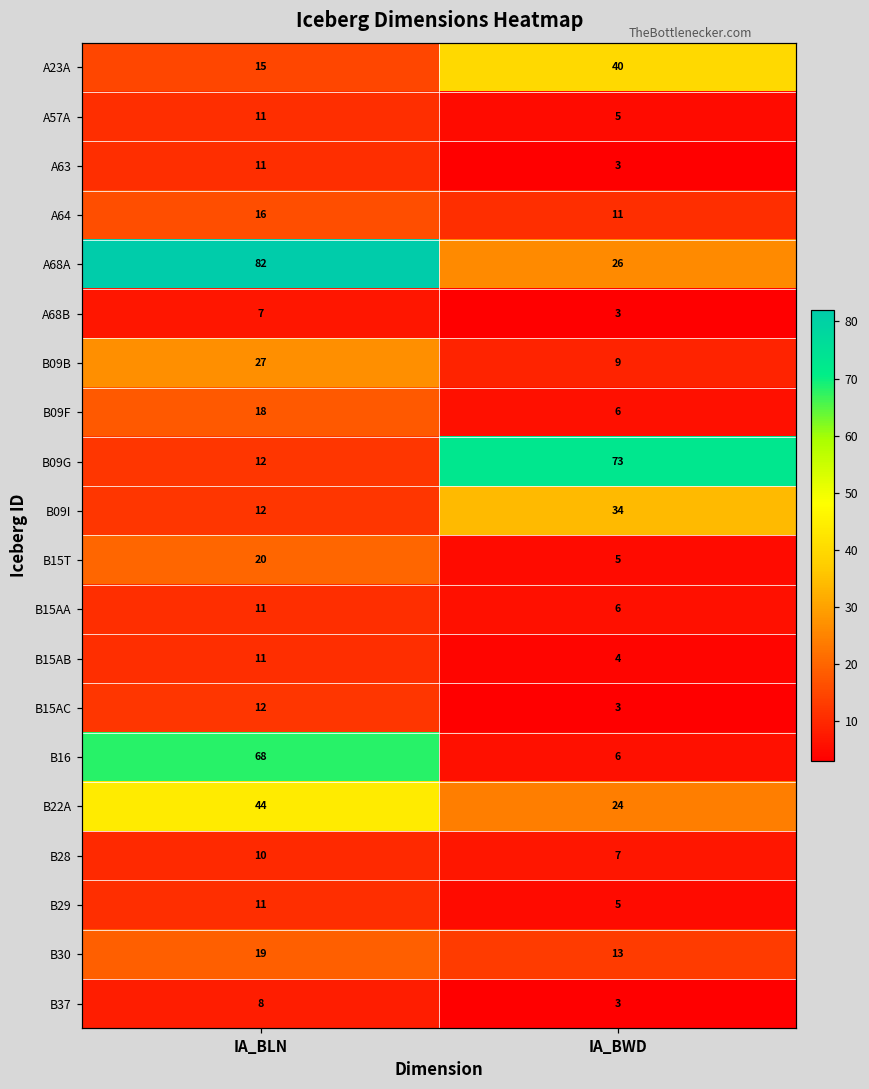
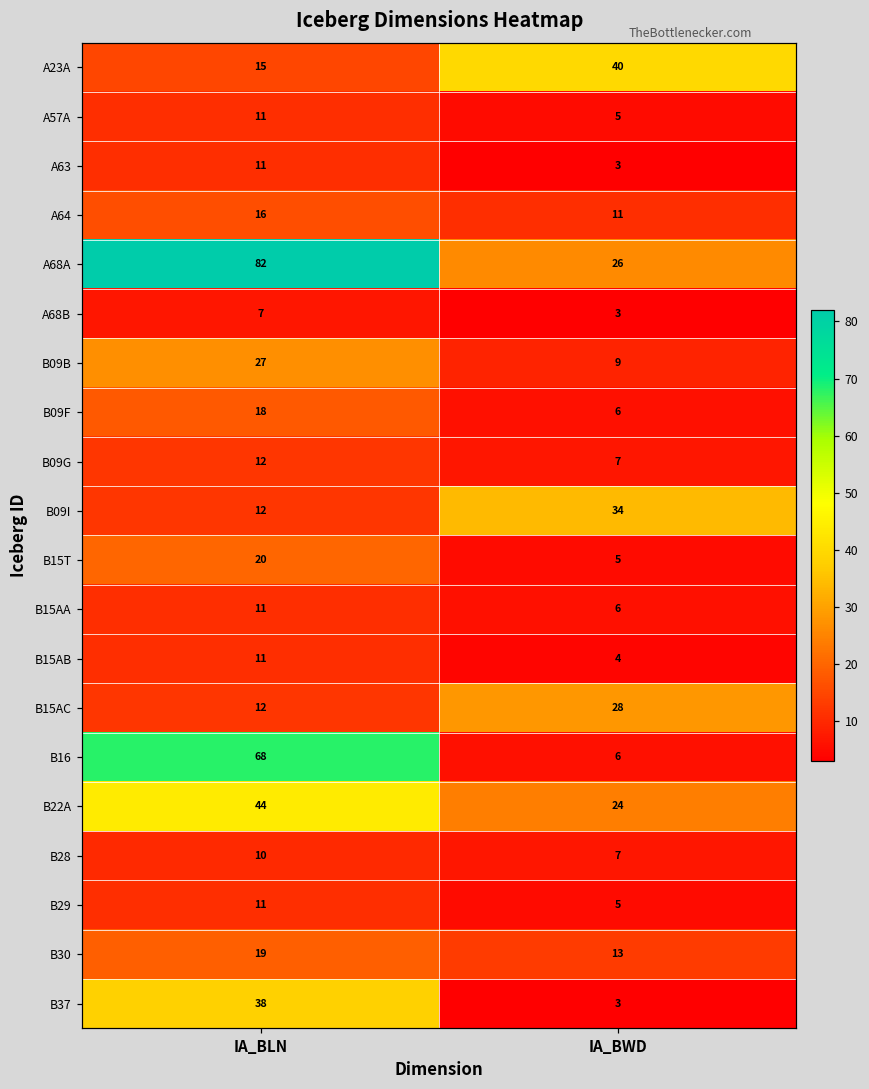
B09G, IA_BWD: 73 -> 7
B15AC, IA_BWD: 3 -> 28
B37, IA_BLN: 8 -> 38
